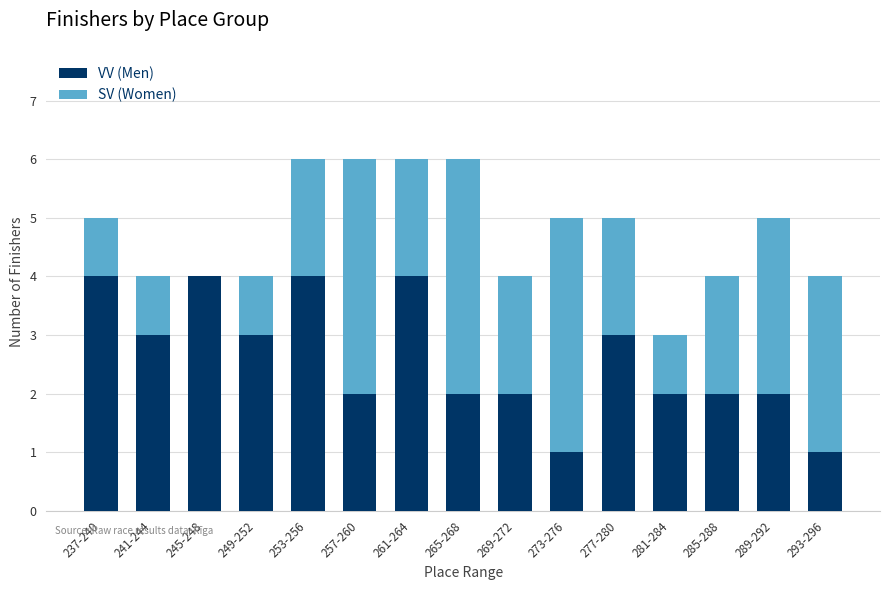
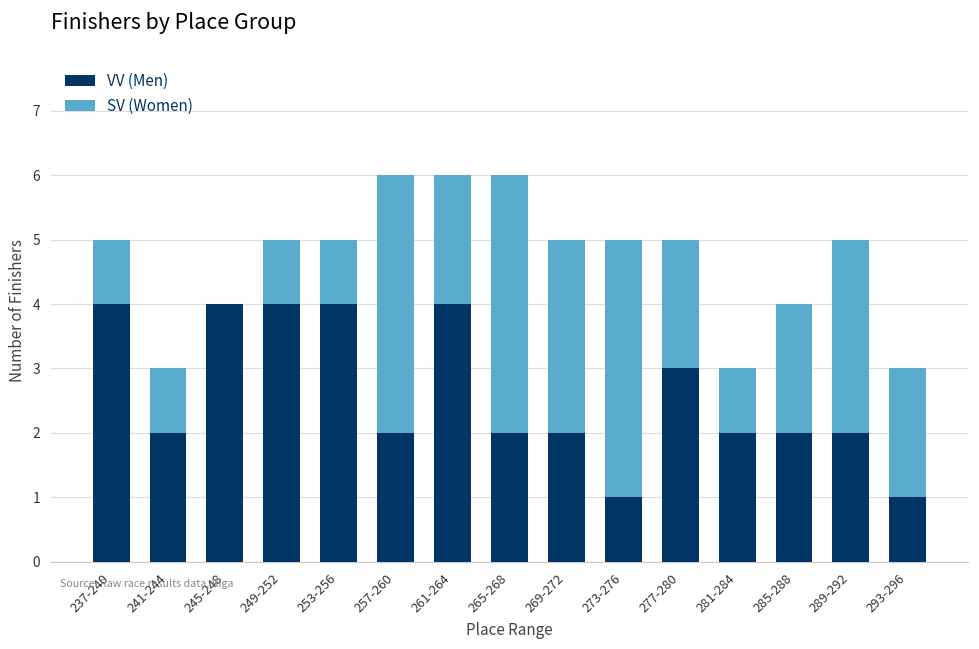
VV (Men), 241-244: 3 -> 2
VV (Men), 249-252: 3 -> 4
SV (Women), 253-256: 2 -> 1
SV (Women), 269-272: 2 -> 3
SV (Women), 293-296: 3 -> 2
